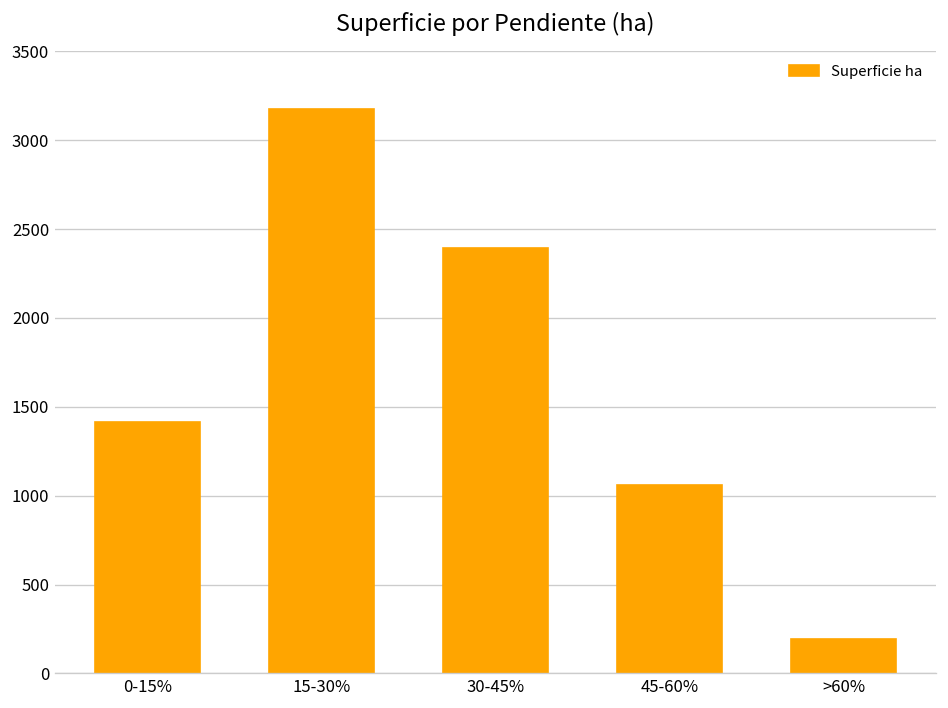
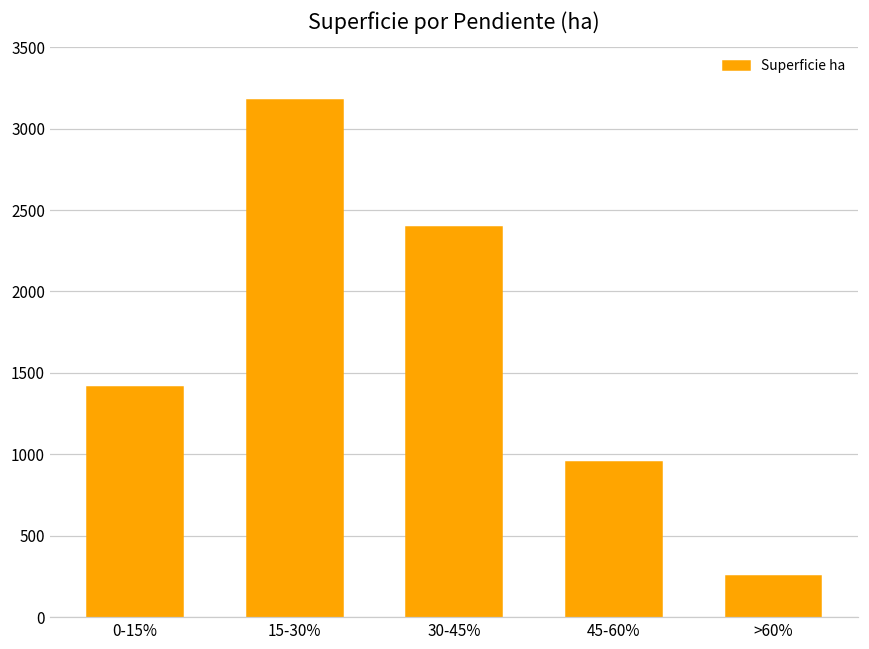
45-60%: 1060 -> 950
>60%: 190 -> 250
